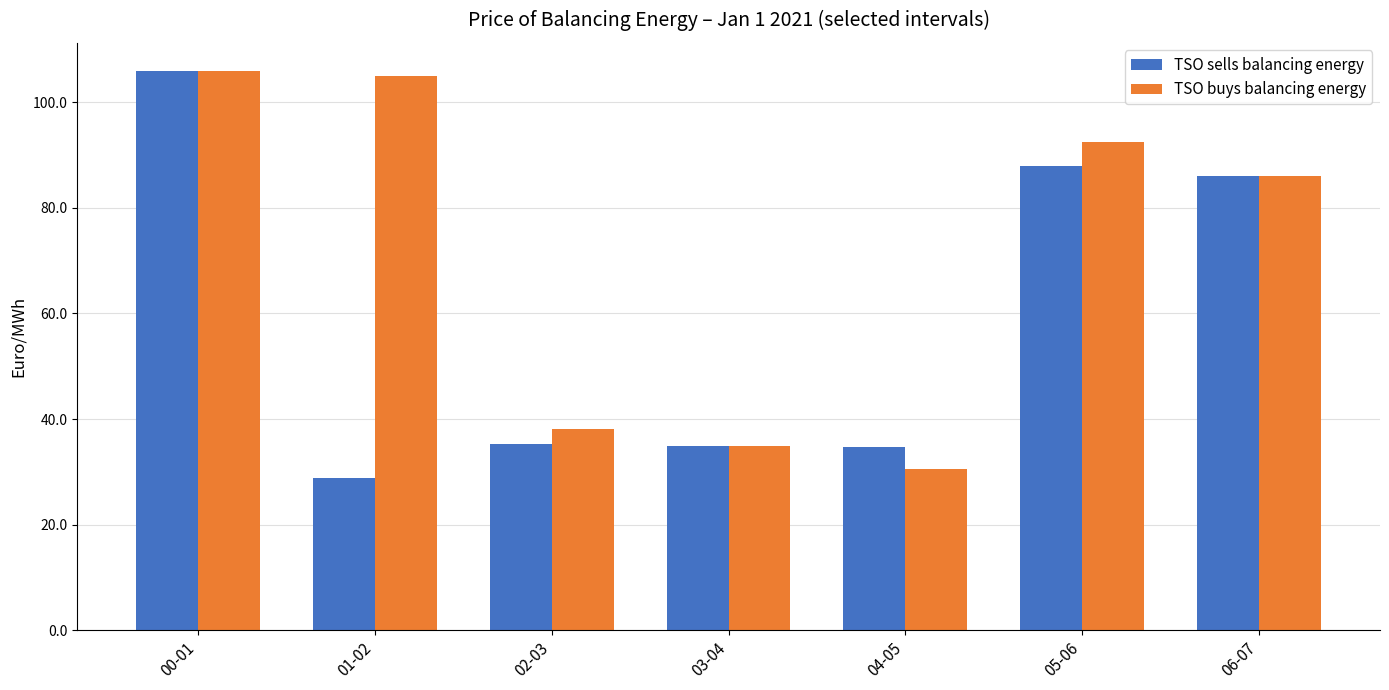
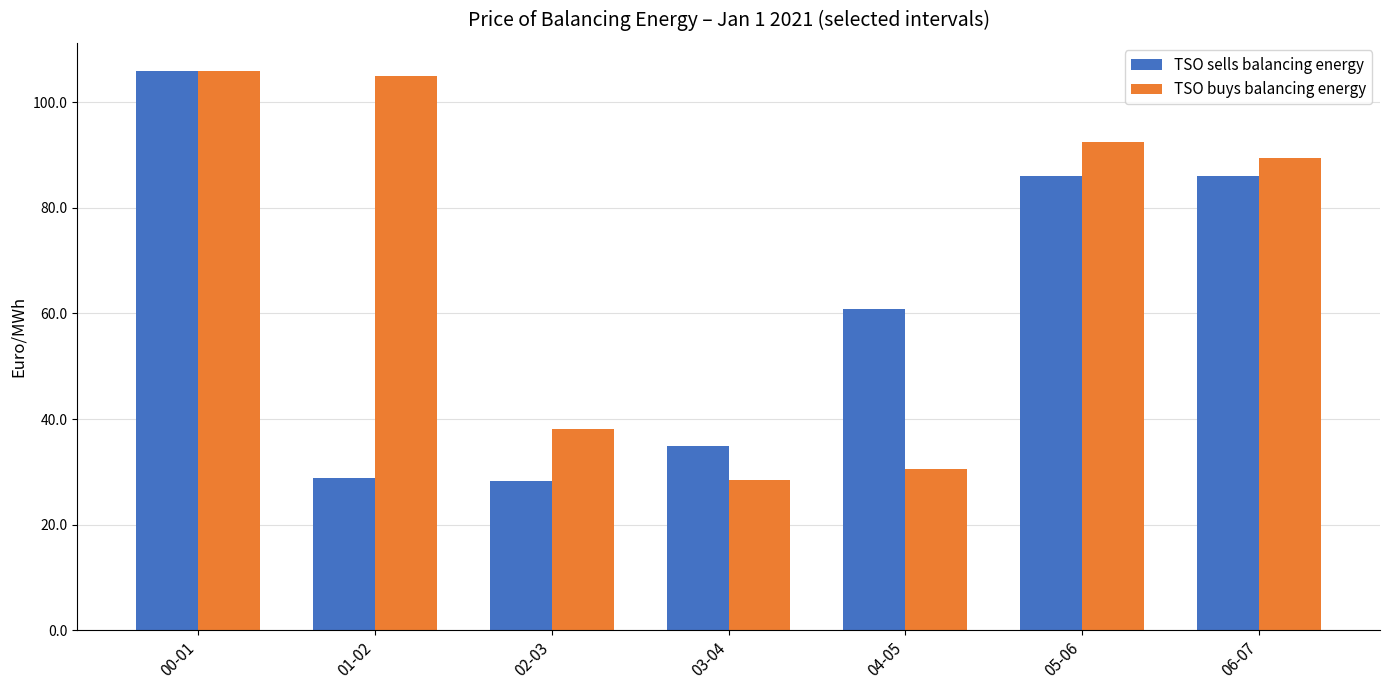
TSO sells balancing energy, 02-03: 35 -> 28
TSO buys balancing energy, 03-04: 35 -> 28
TSO sells balancing energy, 04-05: 35 -> 61
TSO sells balancing energy, 05-06: 88 -> 86
TSO buys balancing energy, 06-07: 86 -> 89
